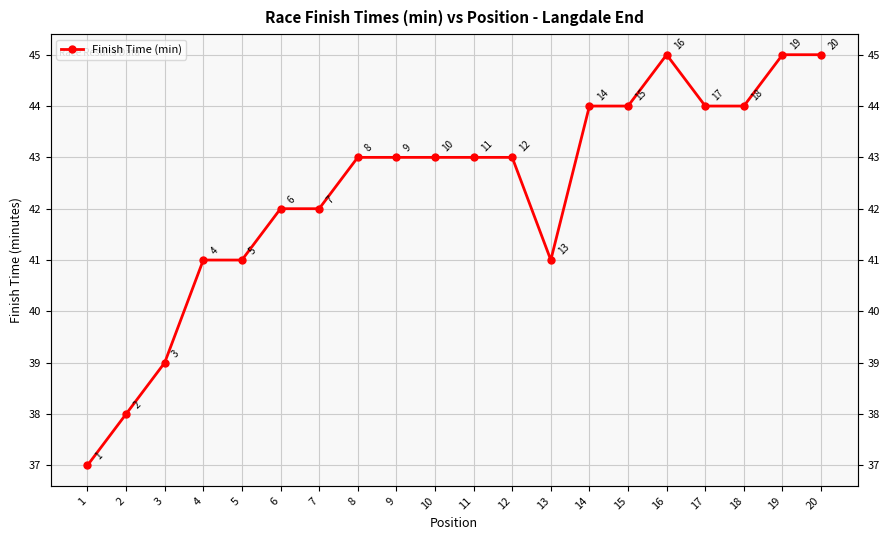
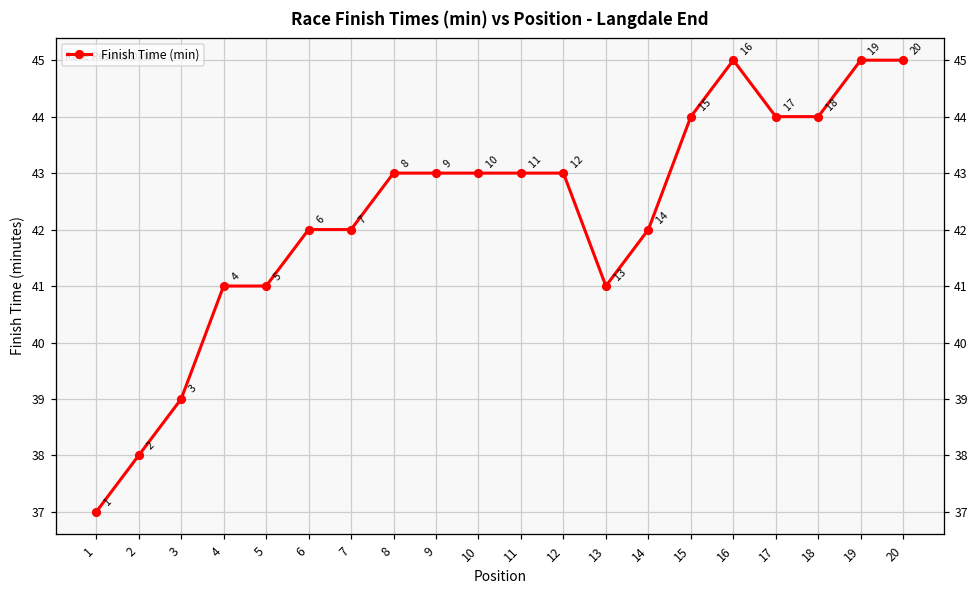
14: 44 -> 42
